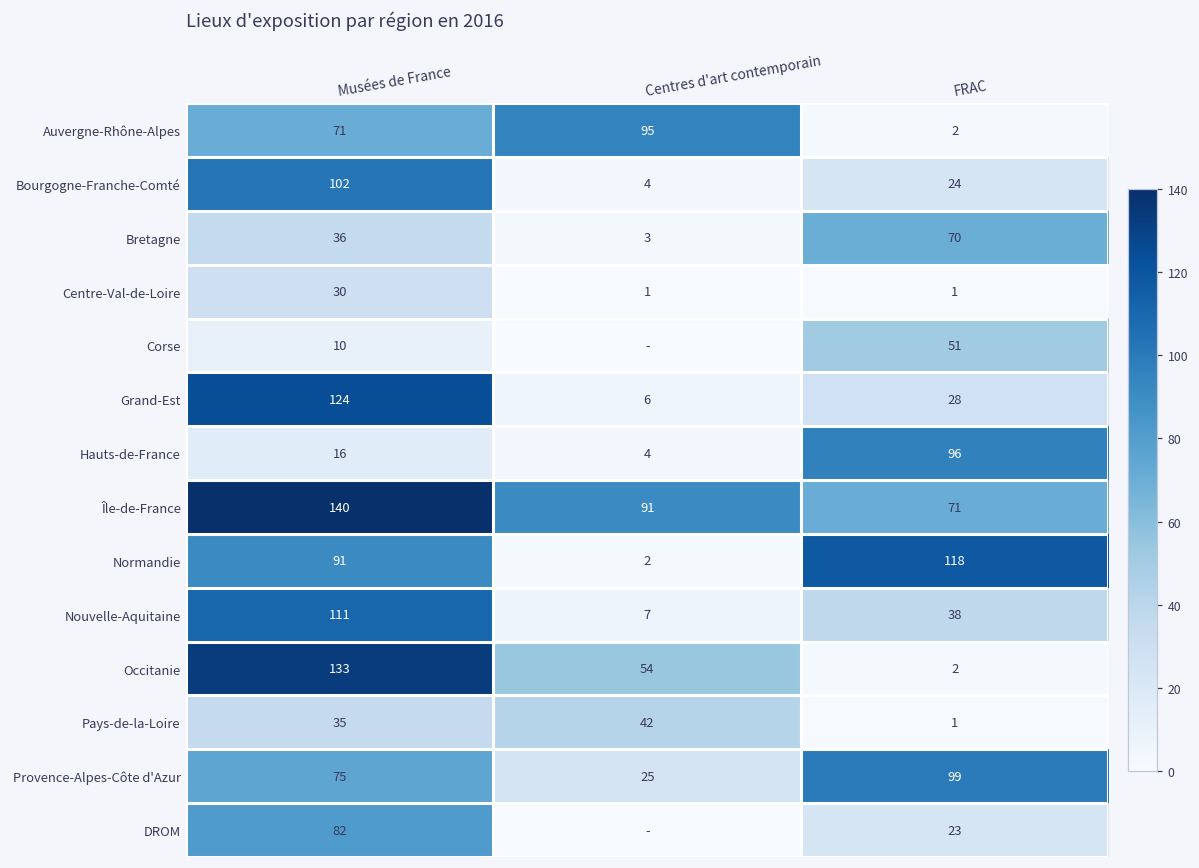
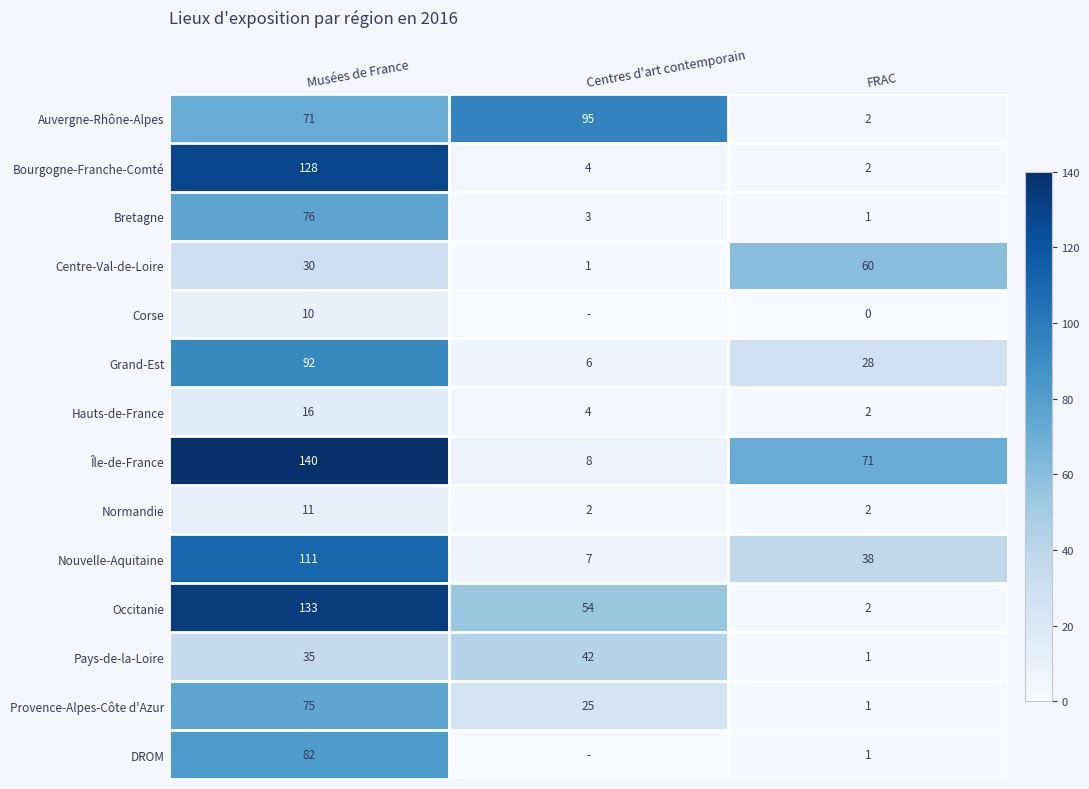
Bourgogne-Franche-Comté, Musées de France: 102 -> 128
Bourgogne-Franche-Comté, FRAC: 24 -> 2
Bretagne, Musées de France: 36 -> 76
Bretagne, FRAC: 70 -> 1
Centre-Val-de-Loire, FRAC: 1 -> 60
Corse, FRAC: 51 -> 0
Grand-Est, Musées de France: 124 -> 92
Hauts-de-France, FRAC: 96 -> 2
Île-de-France, Centres d'art contemporain: 91 -> 8
Normandie, Musées de France: 91 -> 11
Normandie, FRAC: 118 -> 2
Provence-Alpes-Côte d'Azur, FRAC: 99 -> 1
DROM, FRAC: 23 -> 1
